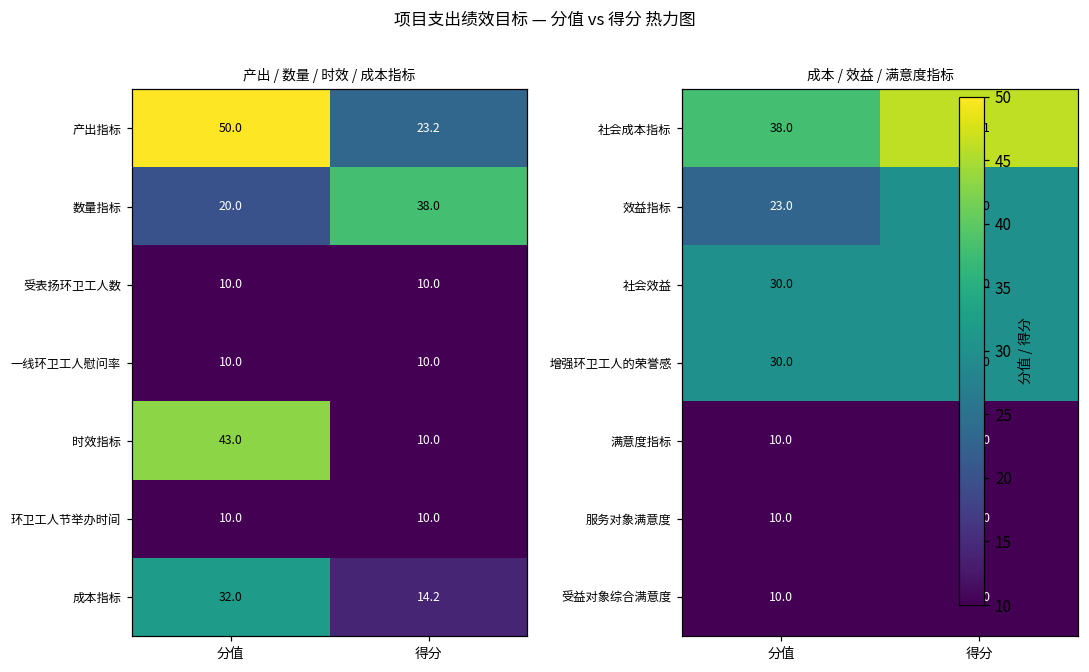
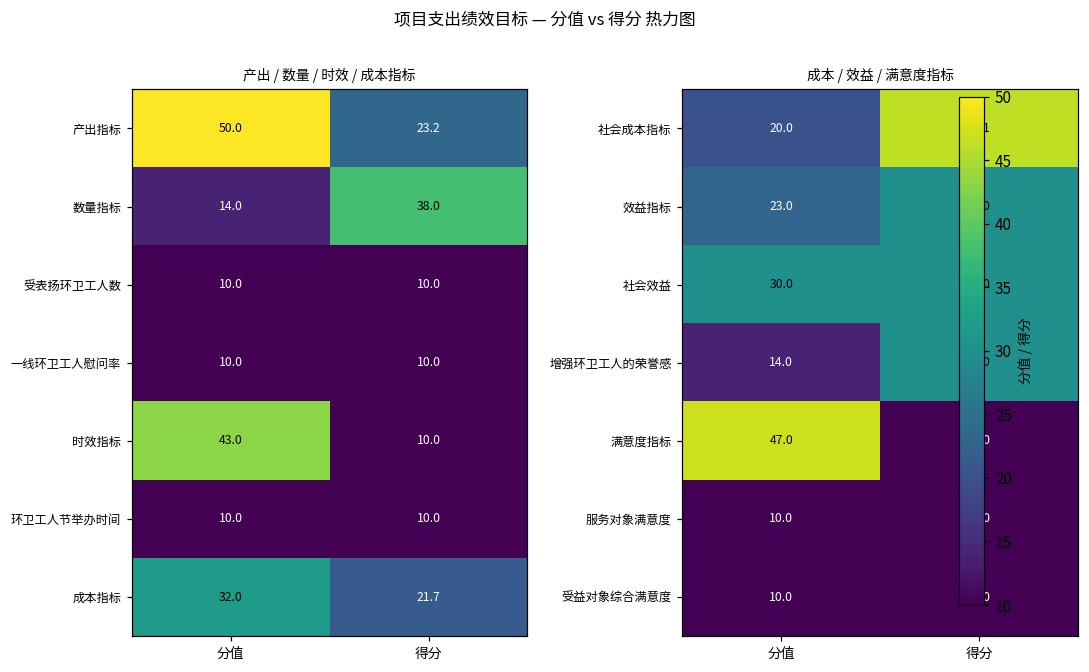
产出 / 数量 / 时效 / 成本指标, 数量指标, 分值: 20.0 -> 14.0
产出 / 数量 / 时效 / 成本指标, 成本指标, 得分: 14.2 -> 21.7
成本 / 效益 / 满意度指标, 社会成本指标, 分值: 38.0 -> 20.0
成本 / 效益 / 满意度指标, 增强环卫工人的荣誉感, 分值: 30.0 -> 14.0
成本 / 效益 / 满意度指标, 满意度指标, 分值: 10.0 -> 47.0
